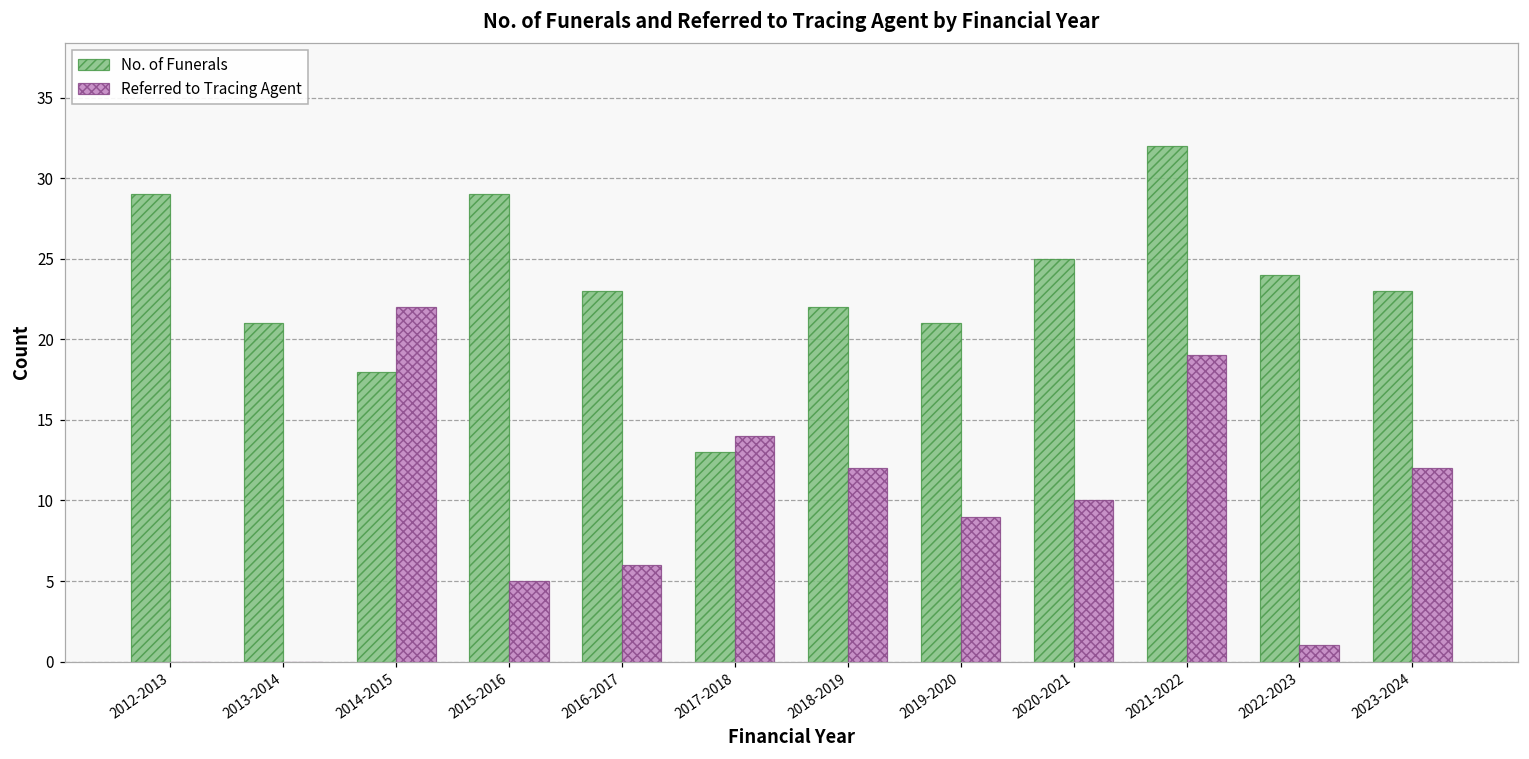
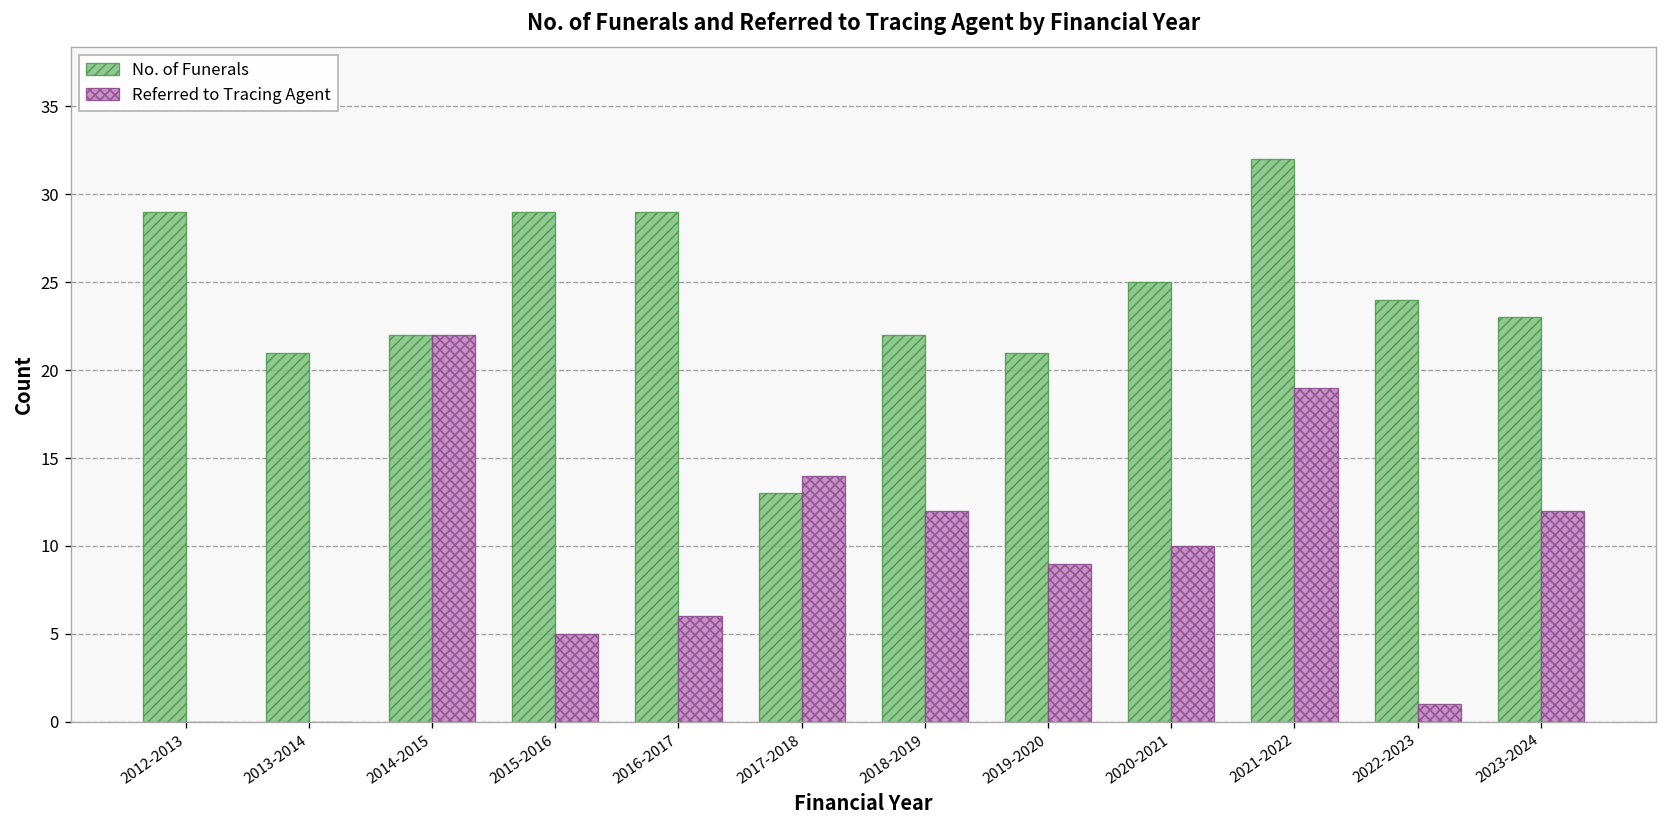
No. of Funerals, 2014-2015: 18 -> 22
No. of Funerals, 2016-2017: 23 -> 29
